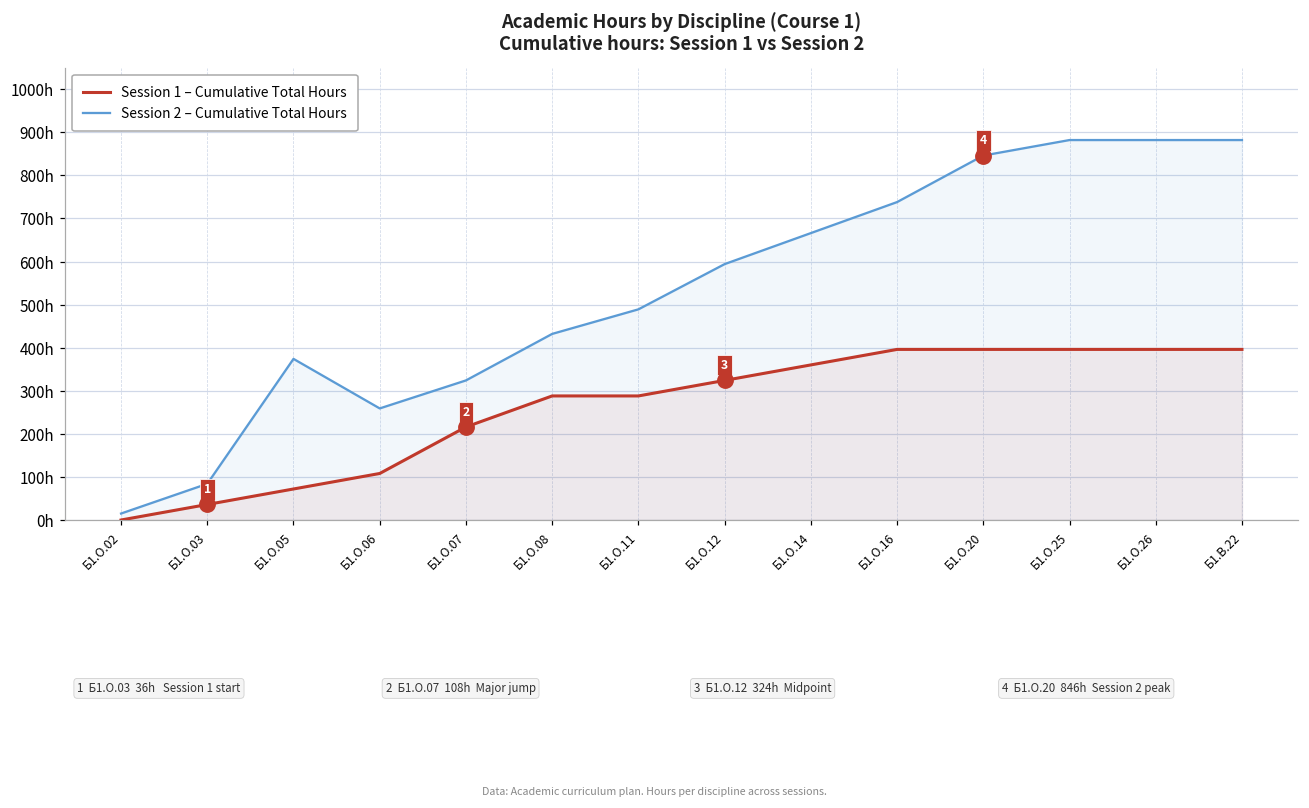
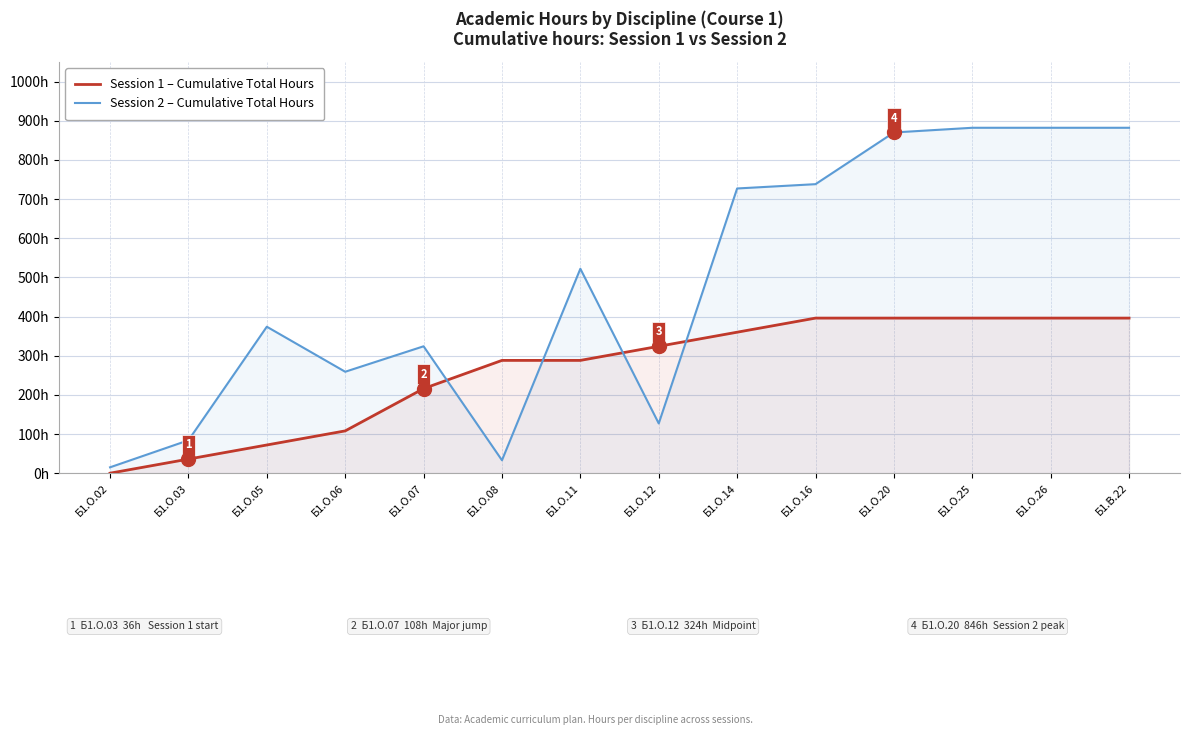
Session 2 – Cumulative Total Hours, Б1.О.08: 430h -> 30h
Session 2 – Cumulative Total Hours, Б1.О.11: 490h -> 520h
Session 2 – Cumulative Total Hours, Б1.О.12: 590h -> 130h
Session 2 – Cumulative Total Hours, Б1.О.14: 670h -> 730h
Session 2 – Cumulative Total Hours, Б1.О.20: 850h -> 870h
